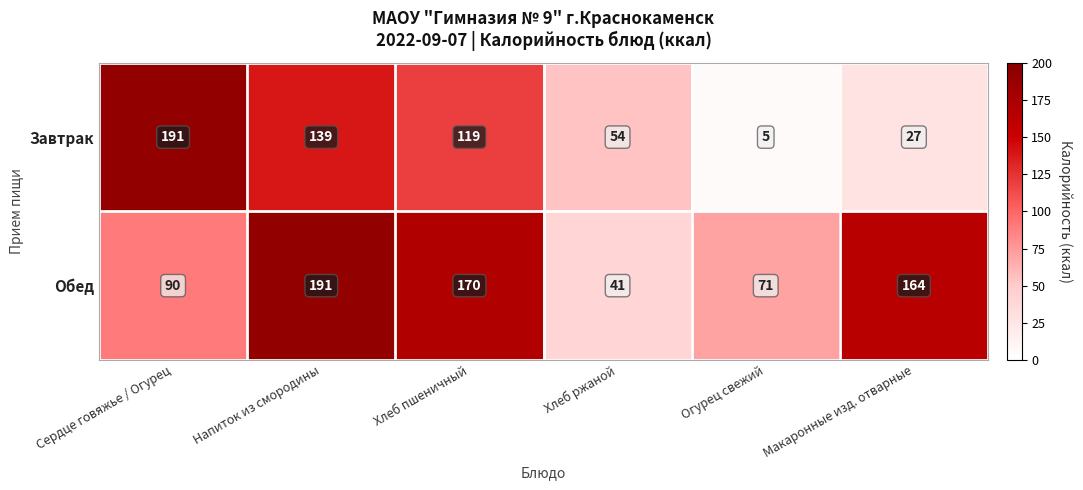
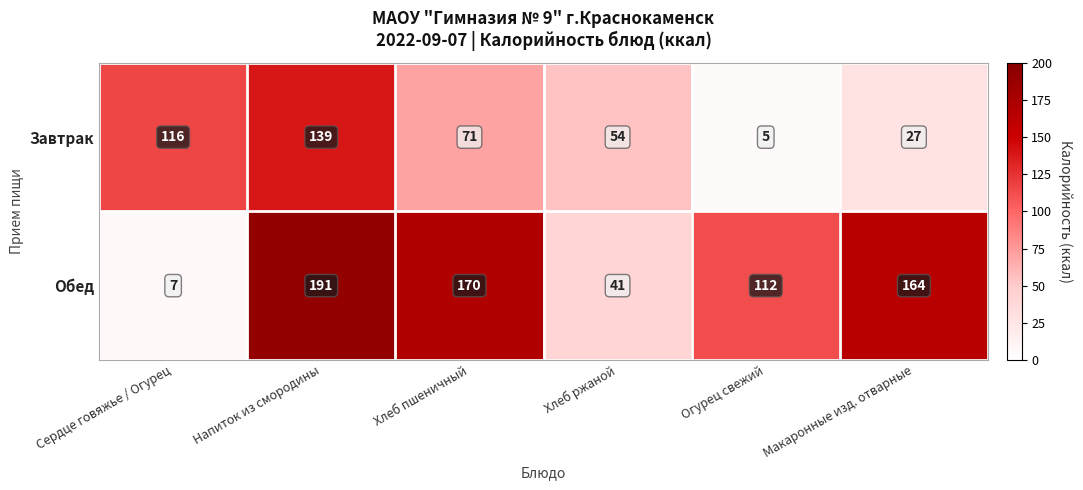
Завтрак, Сердце говяжье / Огурец: 191 -> 116
Завтрак, Хлеб пшеничный: 119 -> 71
Обед, Сердце говяжье / Огурец: 90 -> 7
Обед, Огурец свежий: 71 -> 112
